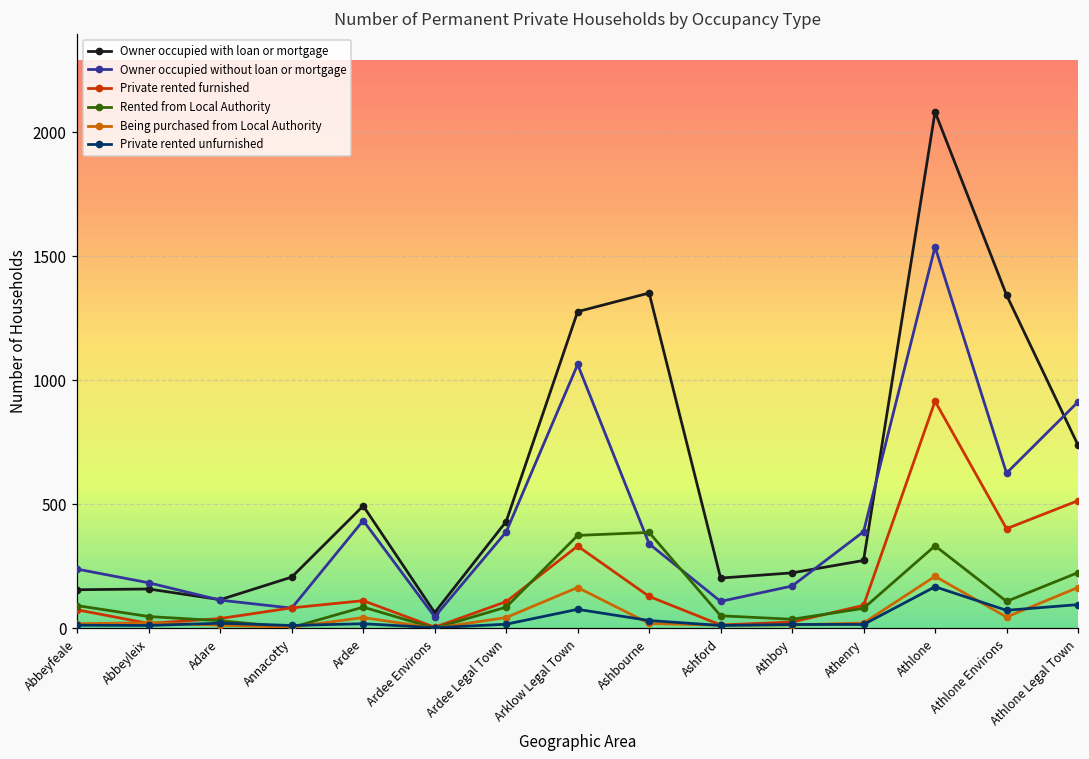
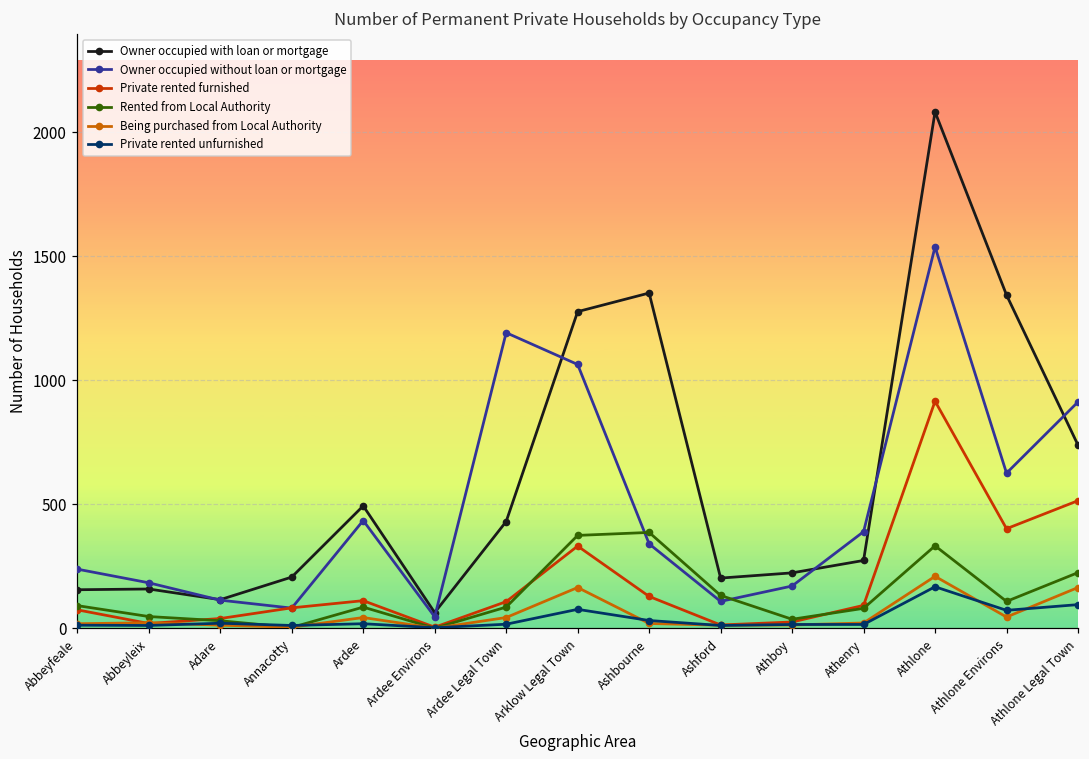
Owner occupied without loan or mortgage, Ardee Legal Town: 390 -> 1190
Rented from Local Authority, Ashford: 50 -> 130
